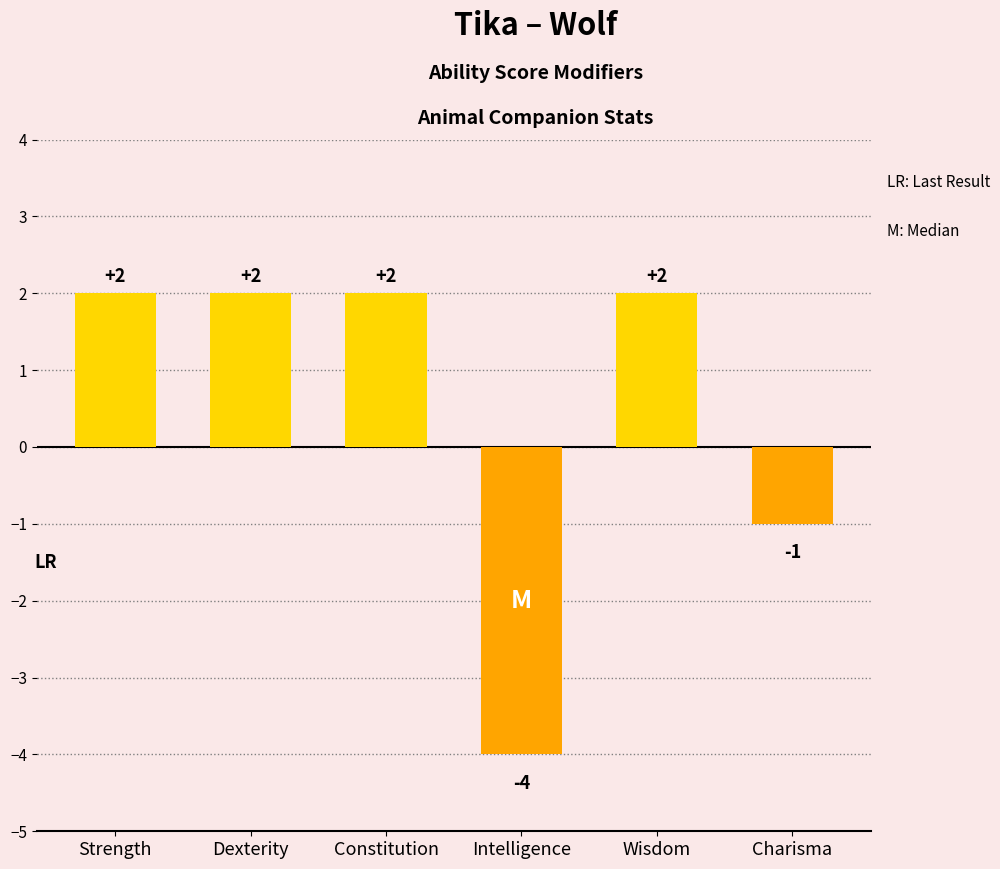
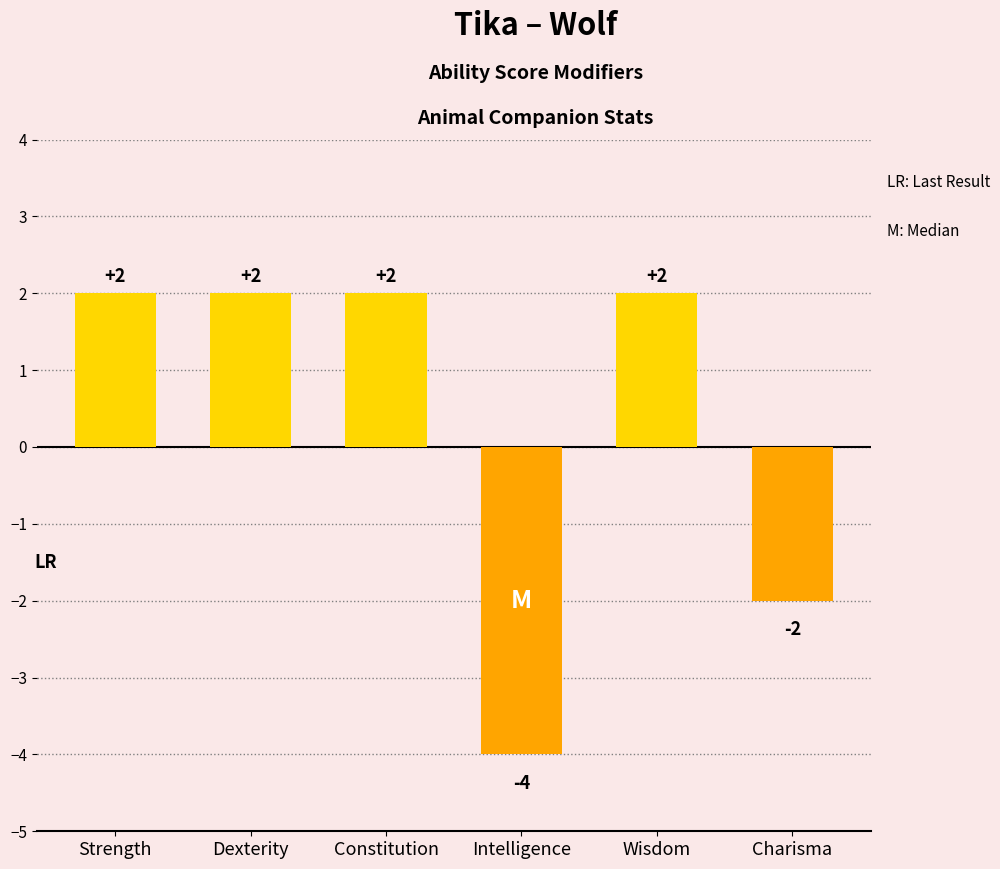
Charisma: -1 -> -2
